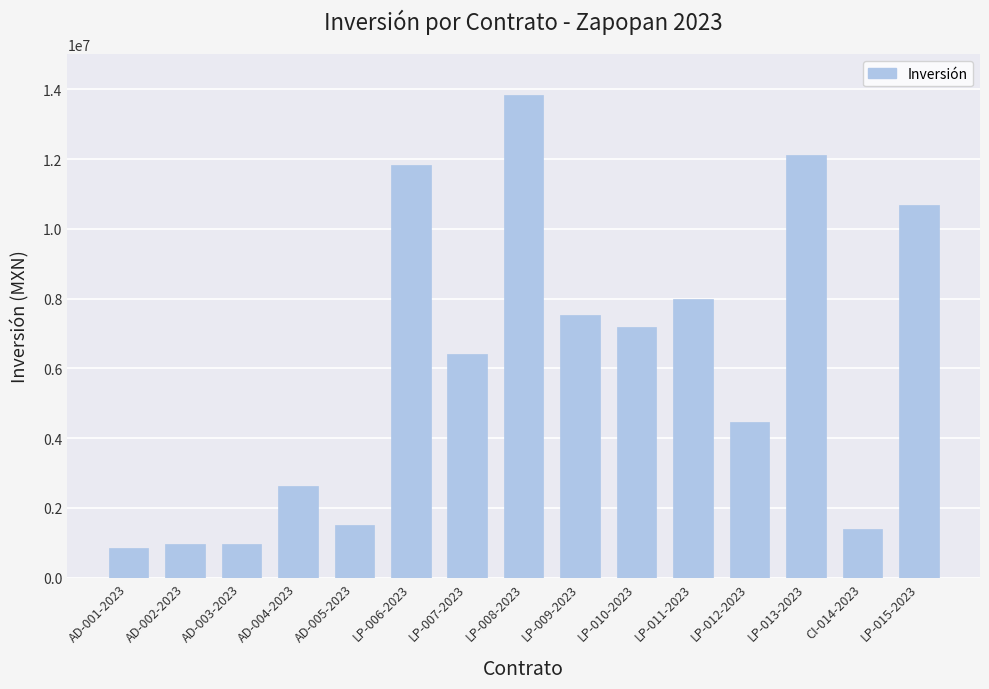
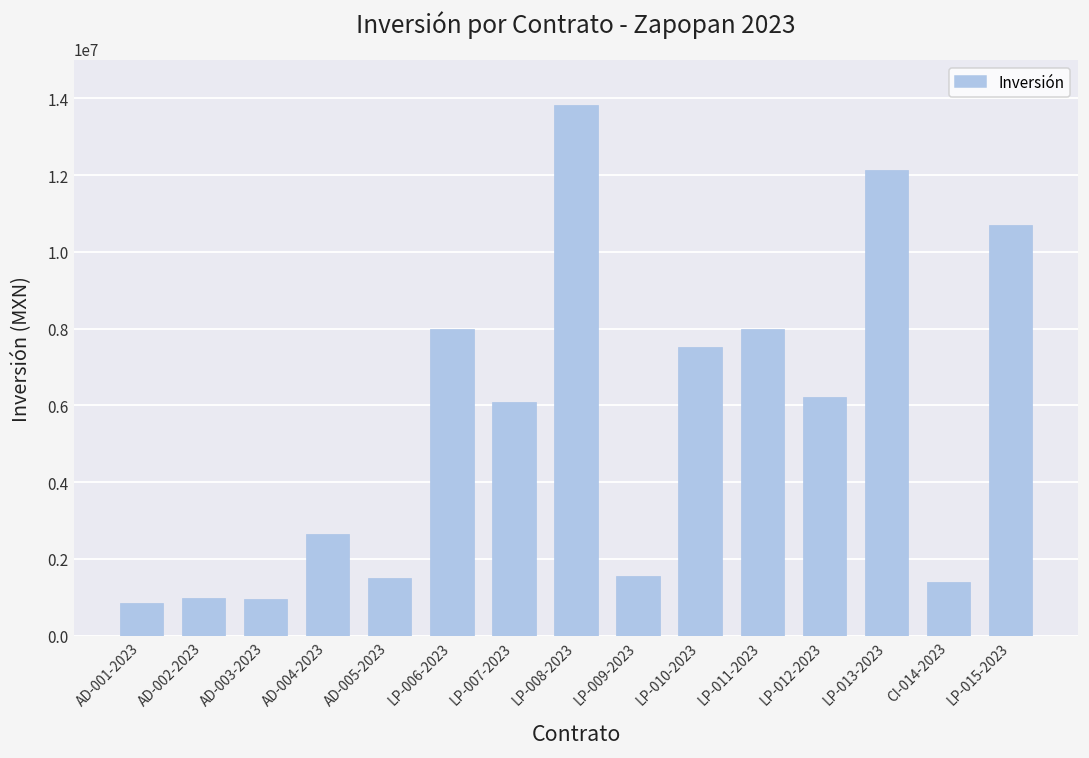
LP-006-2023: 11800000 -> 8000000
LP-007-2023: 6400000 -> 6100000
LP-009-2023: 7500000 -> 1500000
LP-010-2023: 7200000 -> 7500000
LP-012-2023: 4500000 -> 6200000
